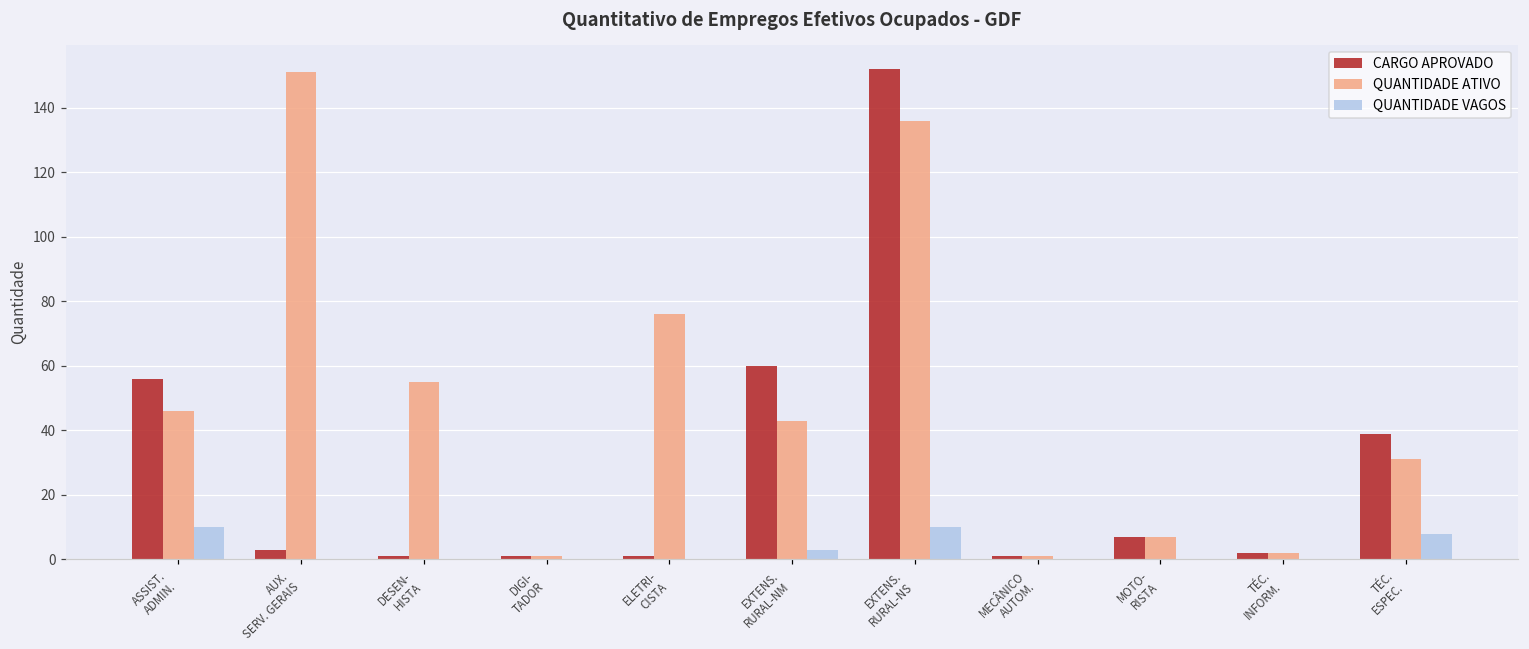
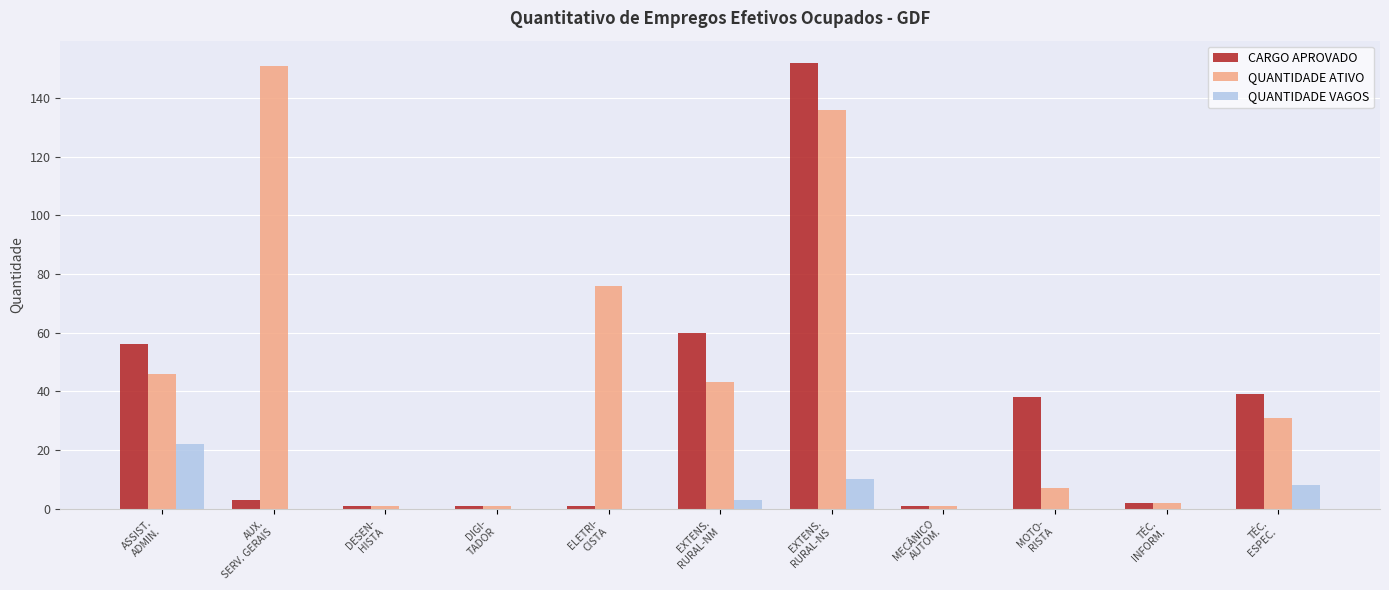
QUANTIDADE VAGOS, ASSIST. ADMIN.: 10 -> 22
QUANTIDADE ATIVO, DESEN- HISTA: 55 -> 1
CARGO APROVADO, MOTO- RISTA: 7 -> 38
